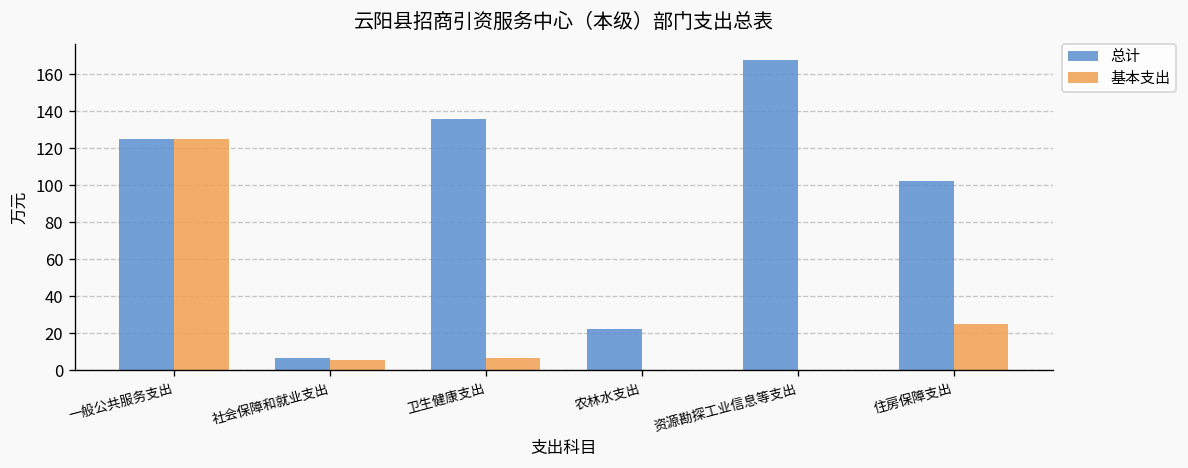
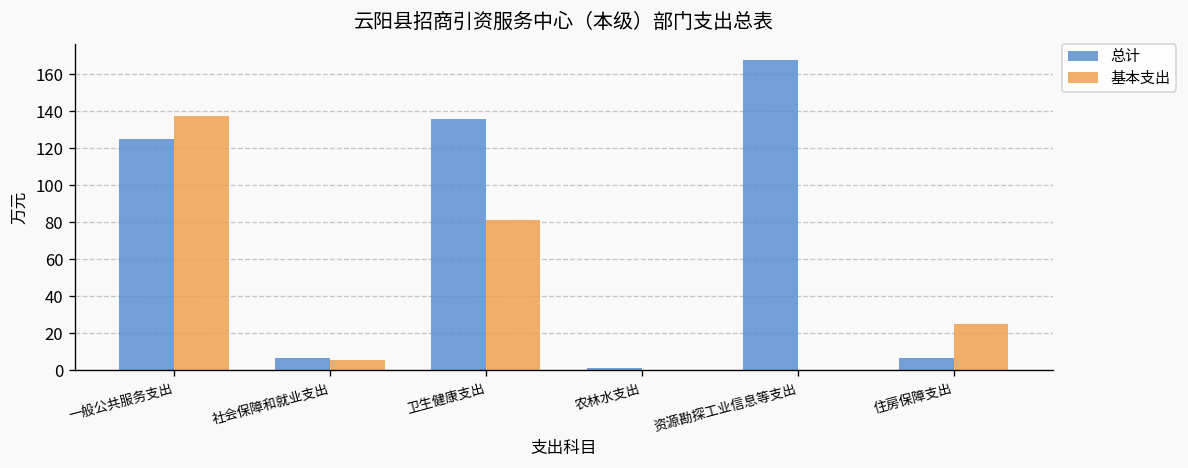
基本支出, 一般公共服务支出: 125 -> 137
基本支出, 卫生健康支出: 7 -> 81
总计, 农林水支出: 22 -> 1
总计, 住房保障支出: 102 -> 7
